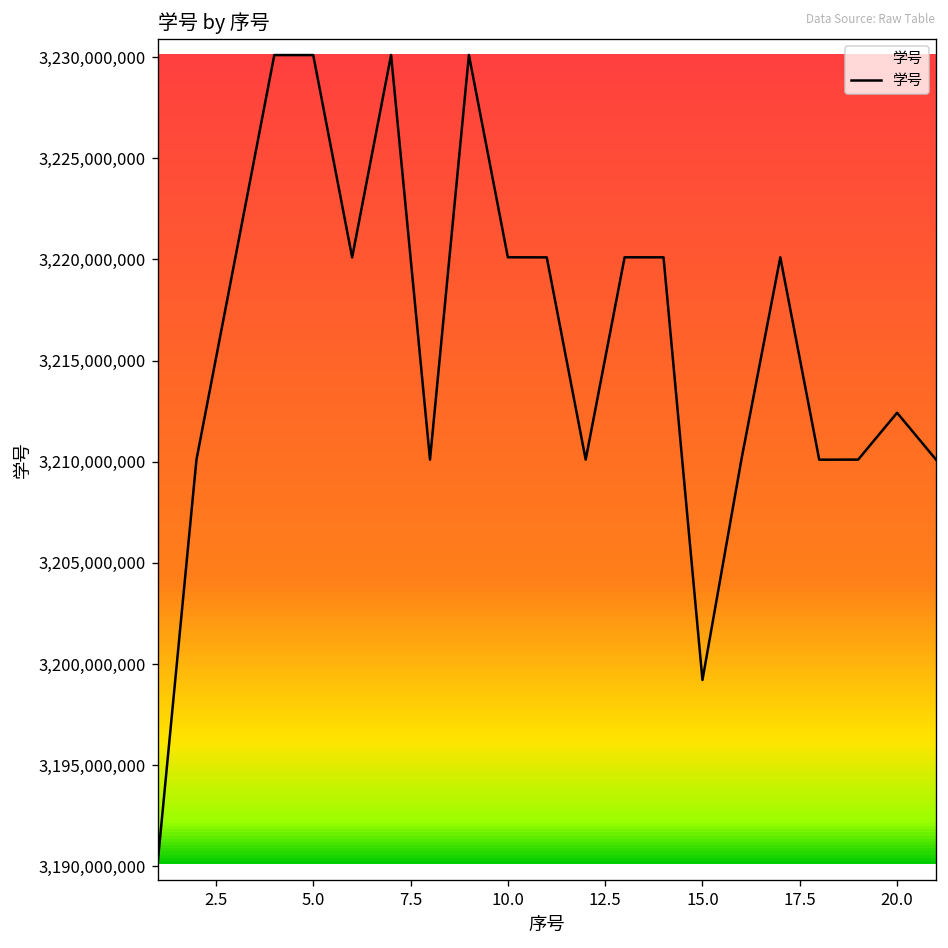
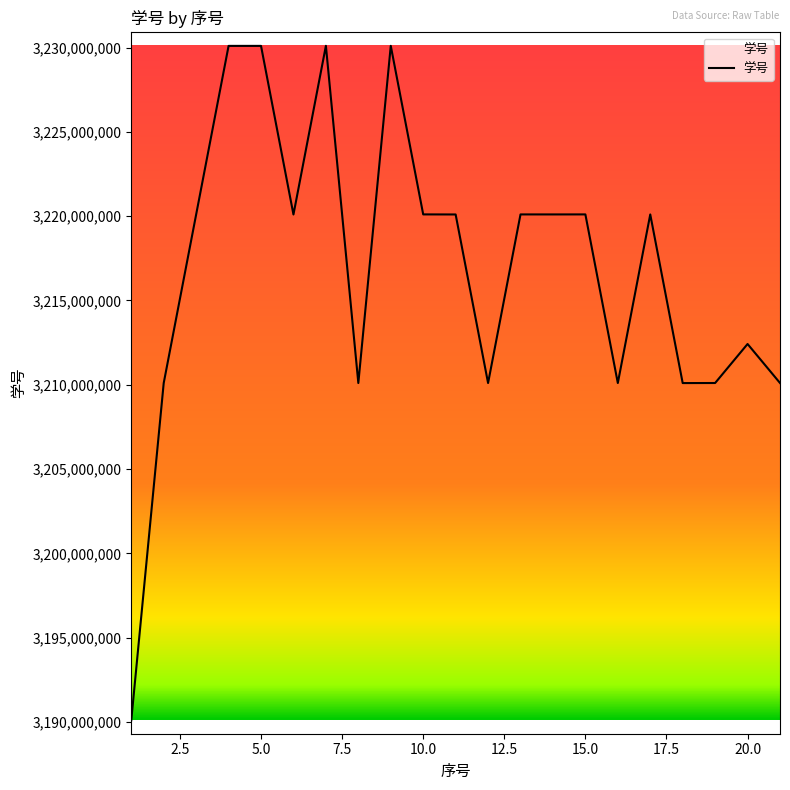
15.0: 3,199,200,000 -> 3,220,100,000
